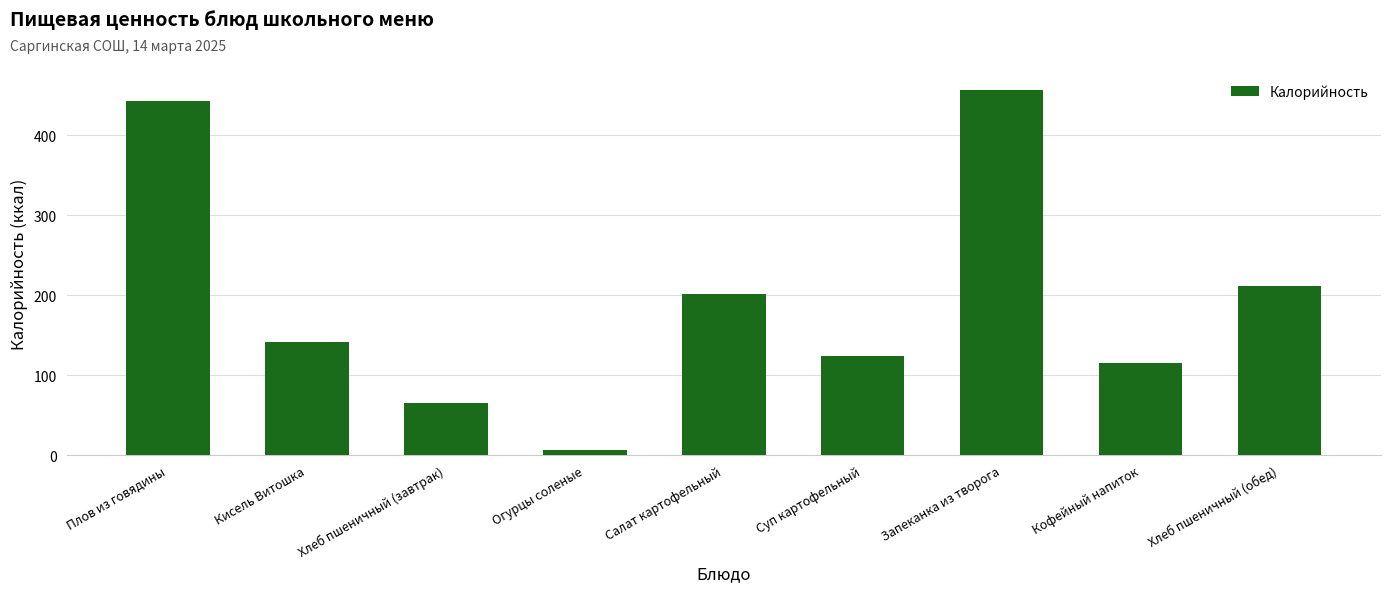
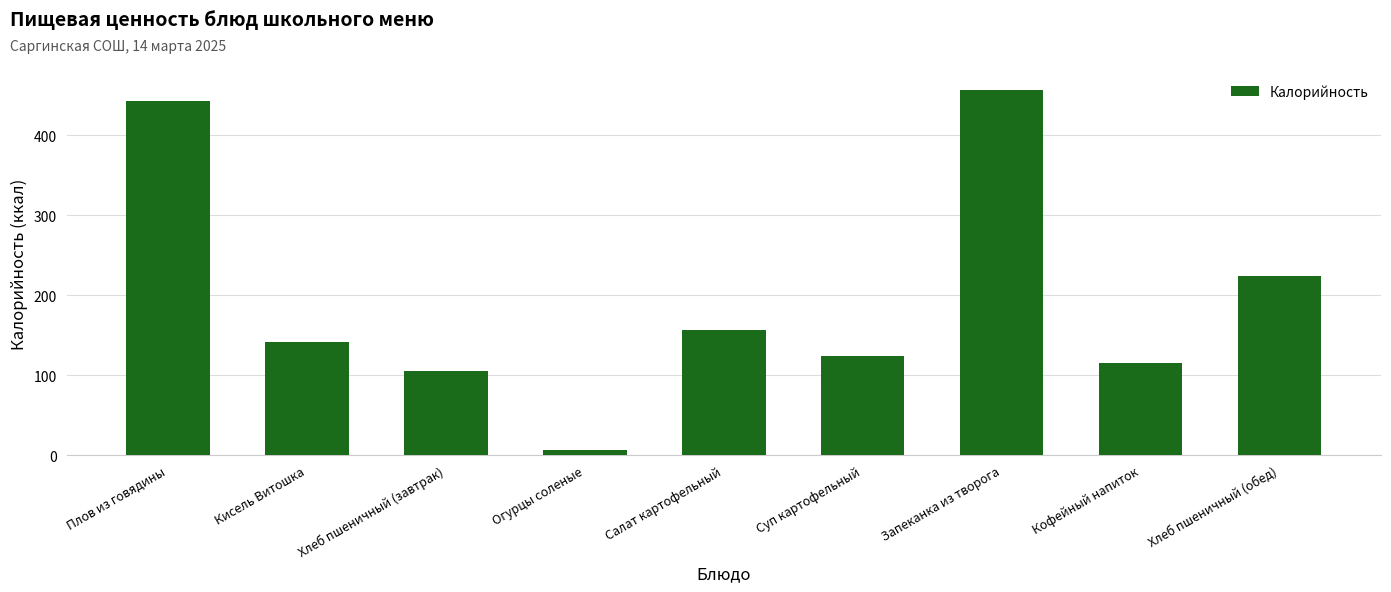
Хлеб пшеничный (завтрак): 70 -> 110
Салат картофельный: 200 -> 160
Хлеб пшеничный (обед): 210 -> 220
